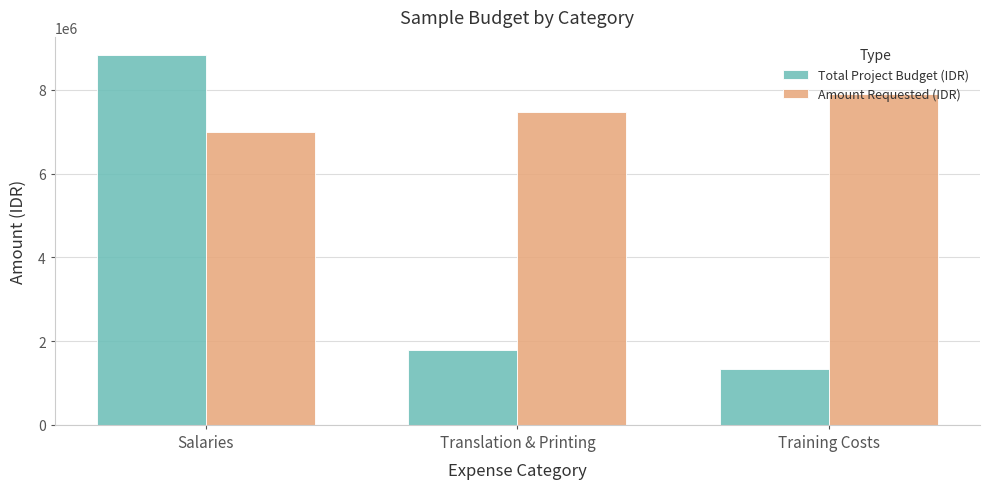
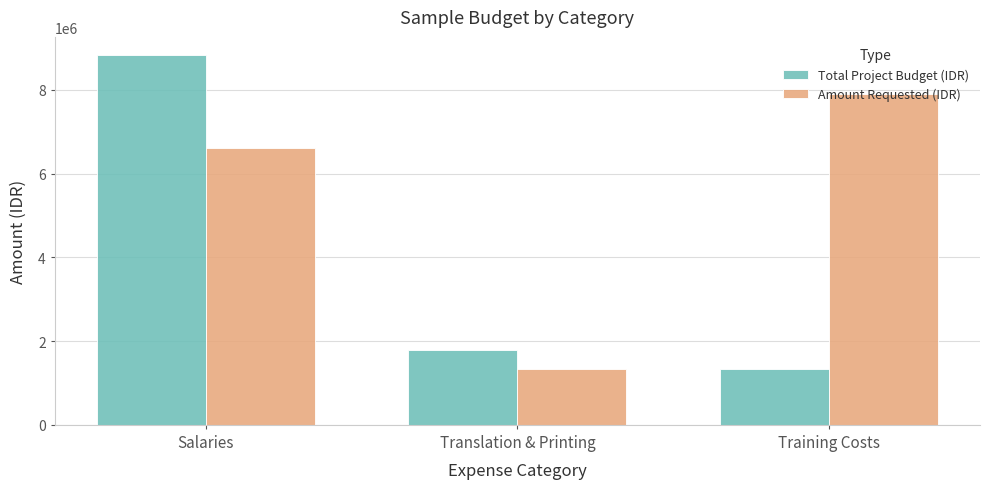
Amount Requested (IDR), Salaries: 7000000 -> 6600000
Amount Requested (IDR), Translation & Printing: 7500000 -> 1300000
